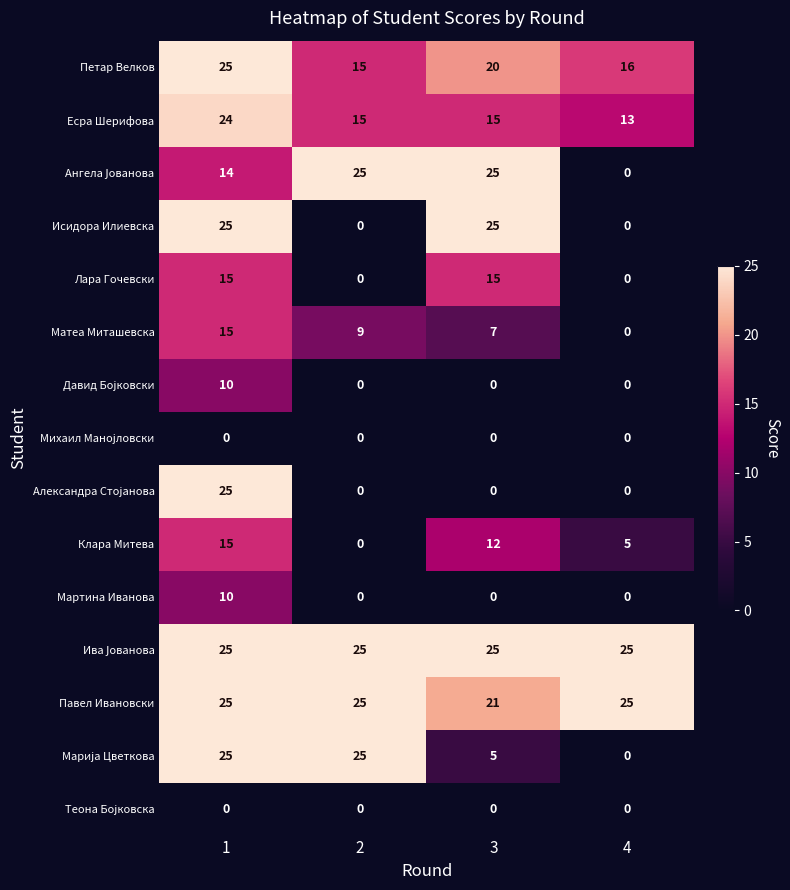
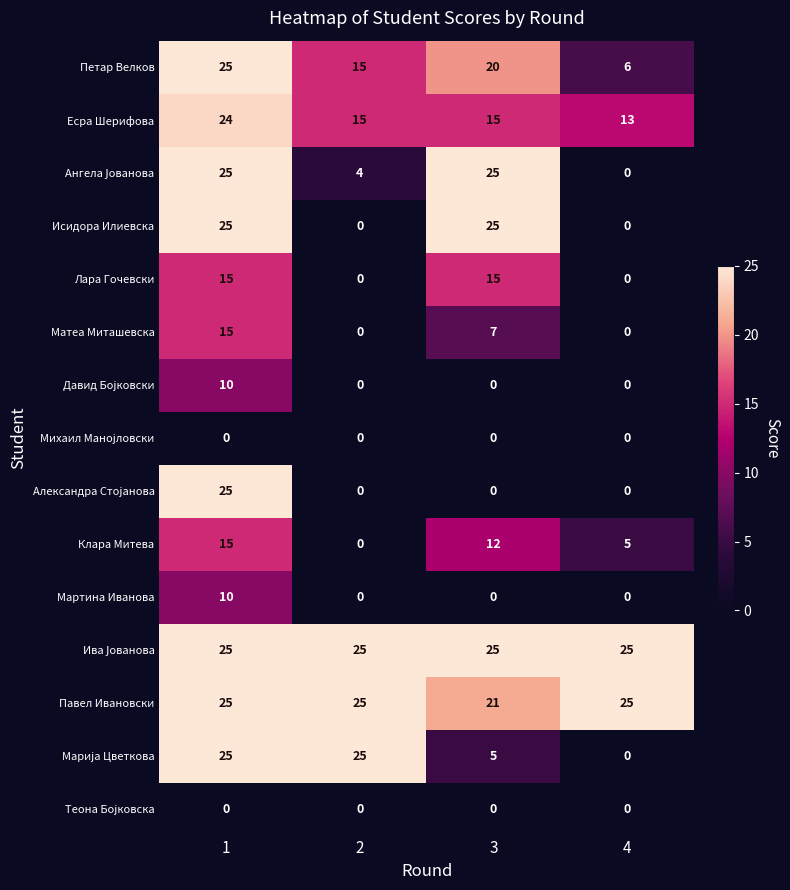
Петар Велков, 4: 16 -> 6
Ангела Јованова, 1: 14 -> 25
Ангела Јованова, 2: 25 -> 4
Матеа Миташевска, 2: 9 -> 0
